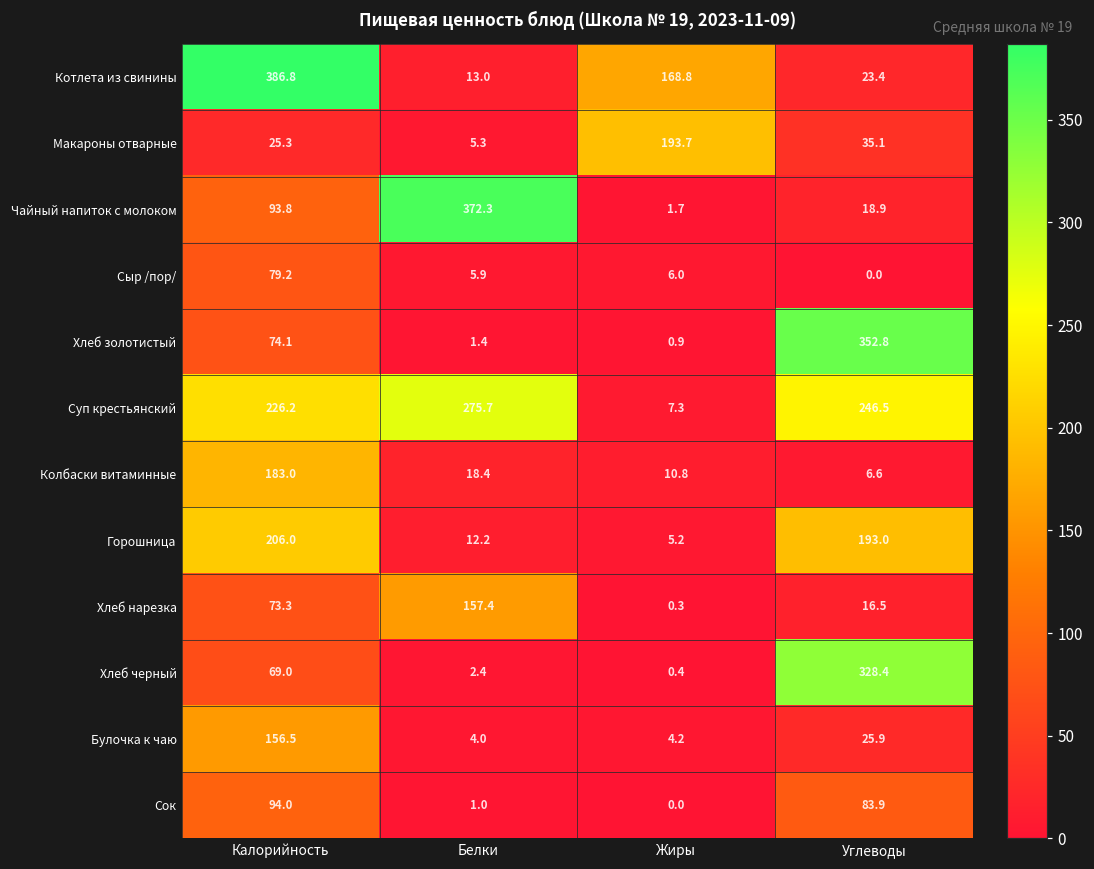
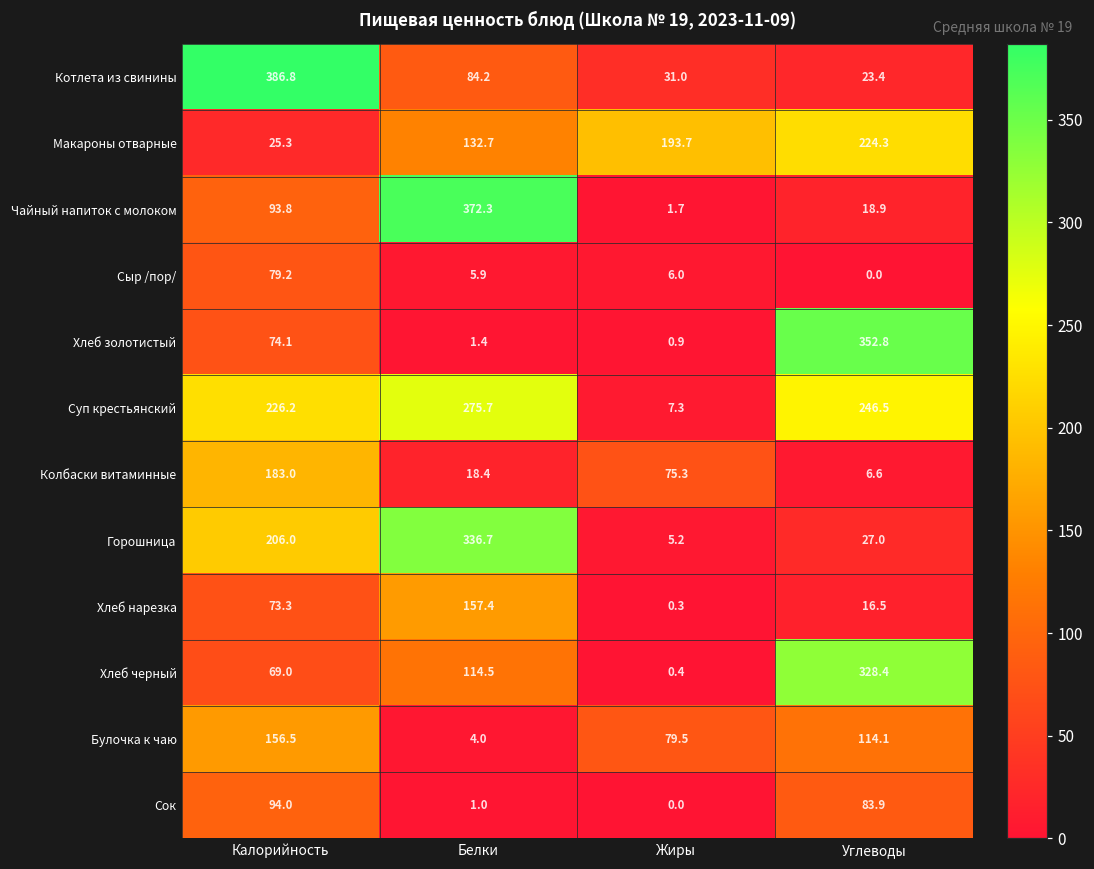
Котлета из свинины, Белки: 13.0 -> 84.2
Котлета из свинины, Жиры: 168.8 -> 31.0
Макароны отварные, Белки: 5.3 -> 132.7
Макароны отварные, Углеводы: 35.1 -> 224.3
Колбаски витаминные, Жиры: 10.8 -> 75.3
Горошница, Белки: 12.2 -> 336.7
Горошница, Углеводы: 193.0 -> 27.0
Хлеб черный, Белки: 2.4 -> 114.5
Булочка к чаю, Жиры: 4.2 -> 79.5
Булочка к чаю, Углеводы: 25.9 -> 114.1
